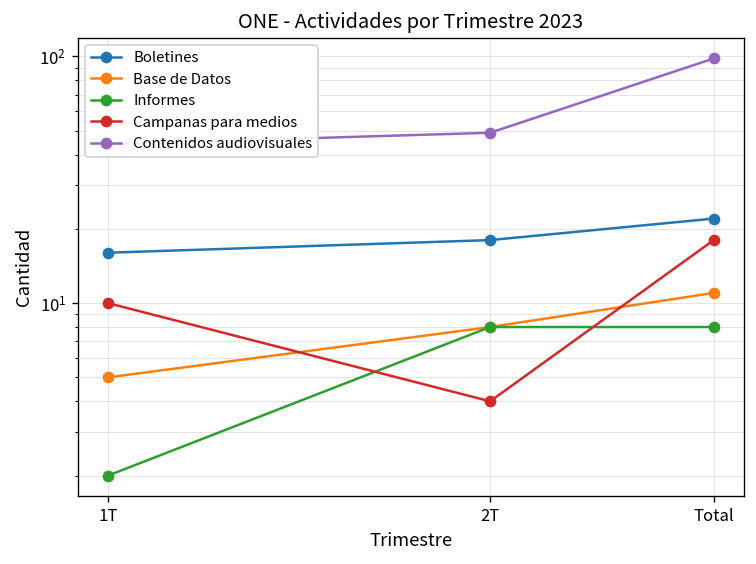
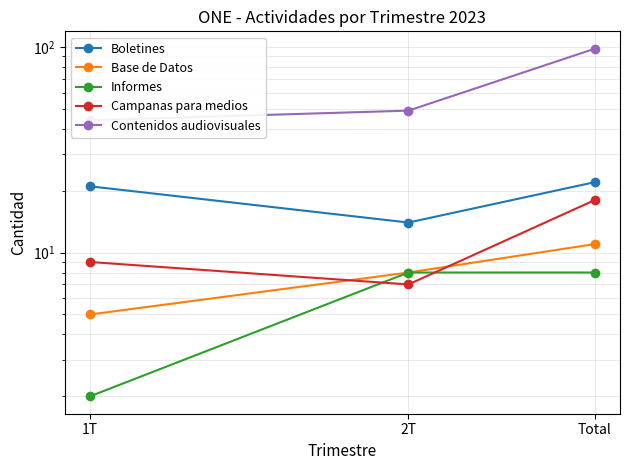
Boletines, 1T: 16 -> 21
Campanas para medios, 1T: 10 -> 9
Boletines, 2T: 18 -> 14
Campanas para medios, 2T: 4 -> 7
